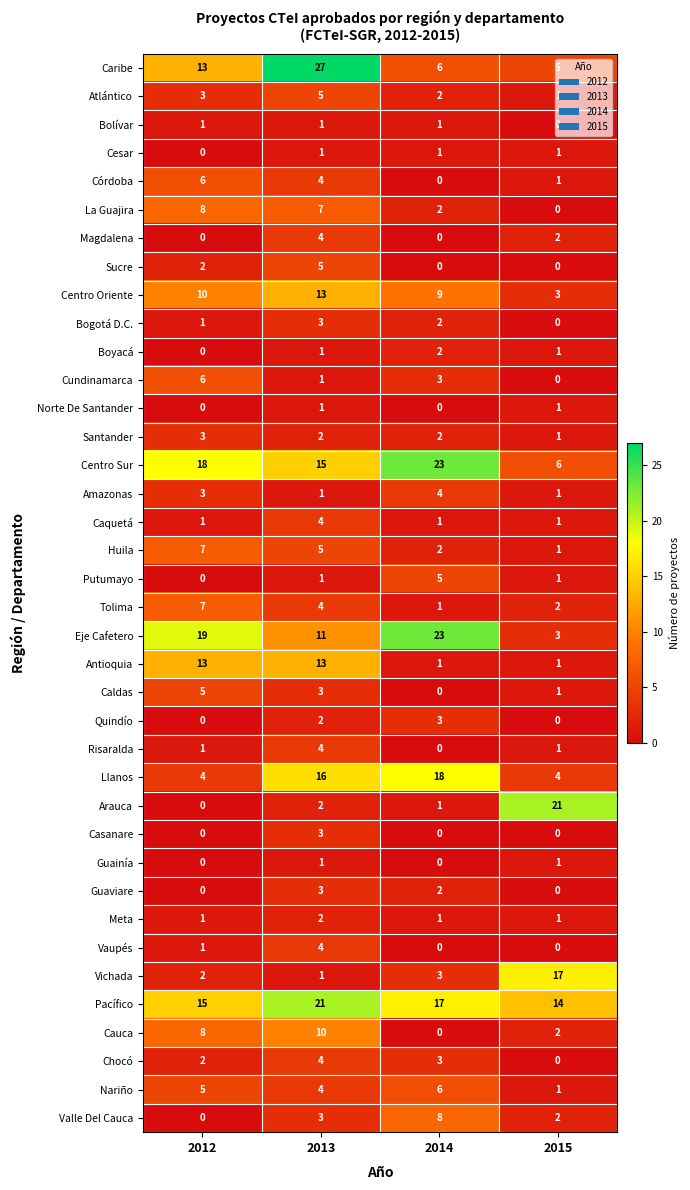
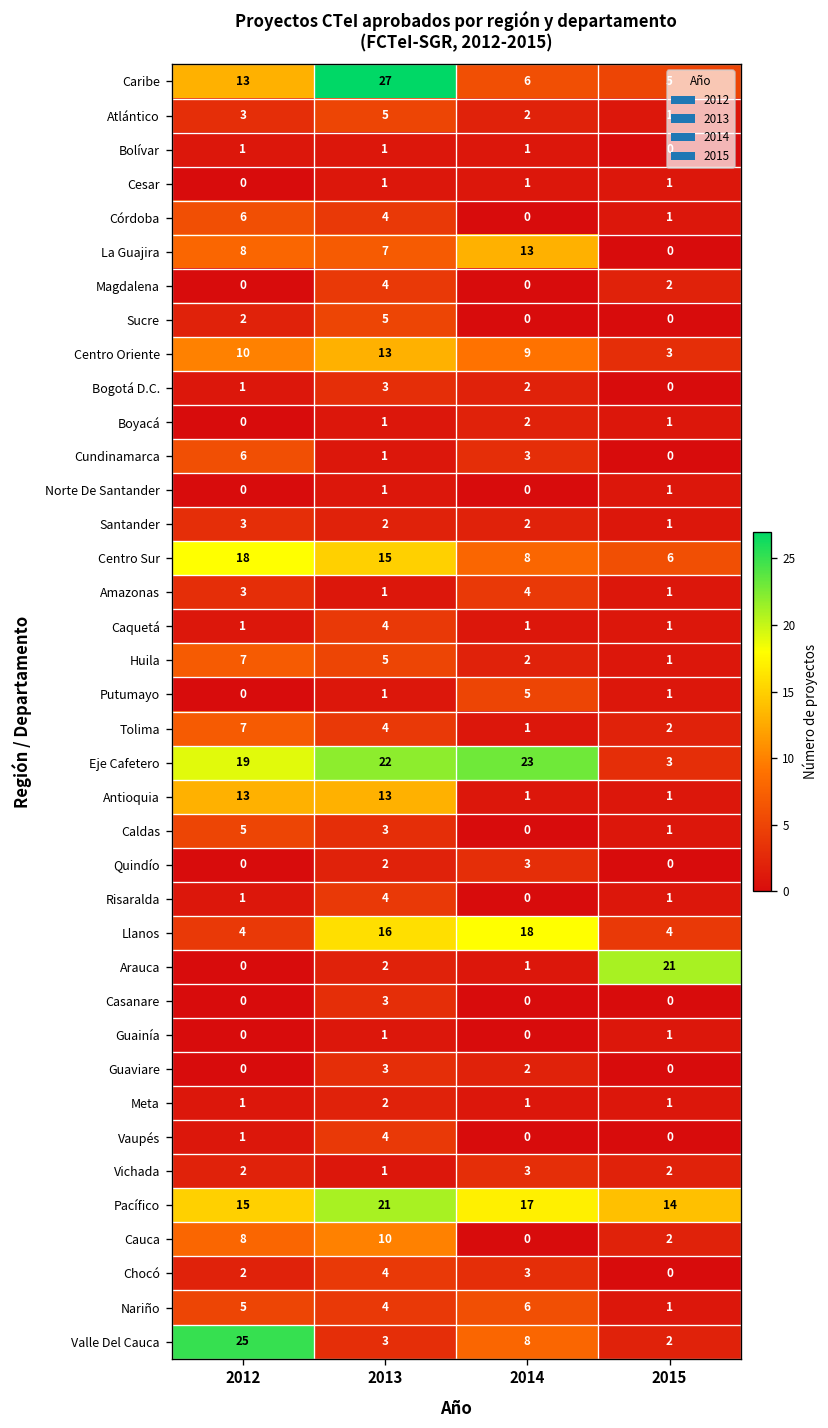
La Guajira, 2014: 2 -> 13
Centro Sur, 2014: 23 -> 8
Eje Cafetero, 2013: 11 -> 22
Vichada, 2015: 17 -> 2
Valle Del Cauca, 2012: 0 -> 25
